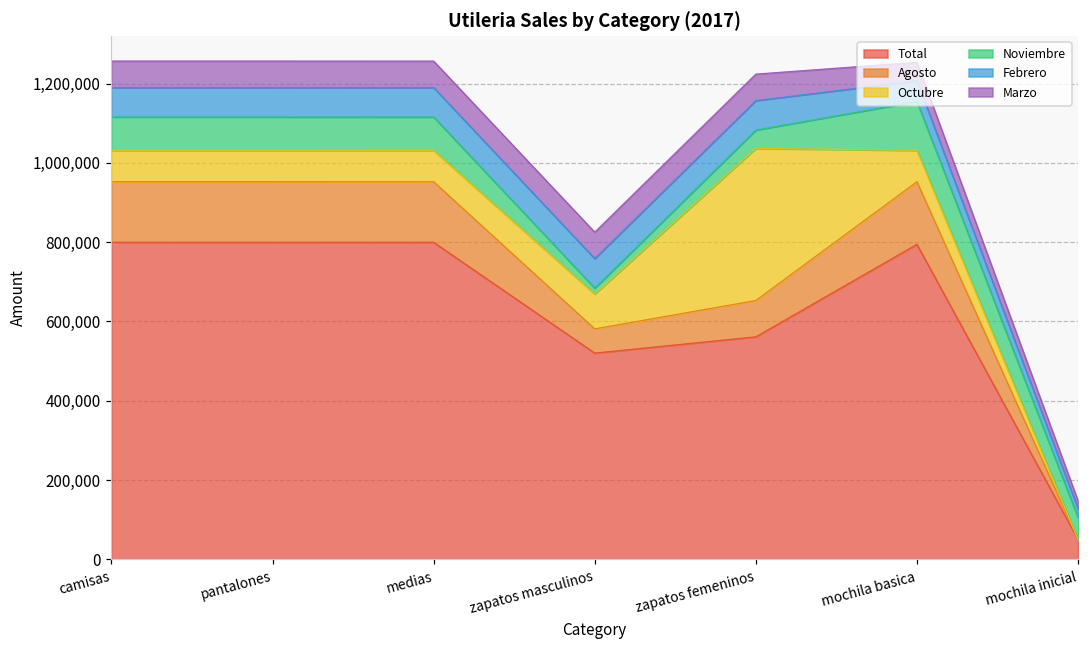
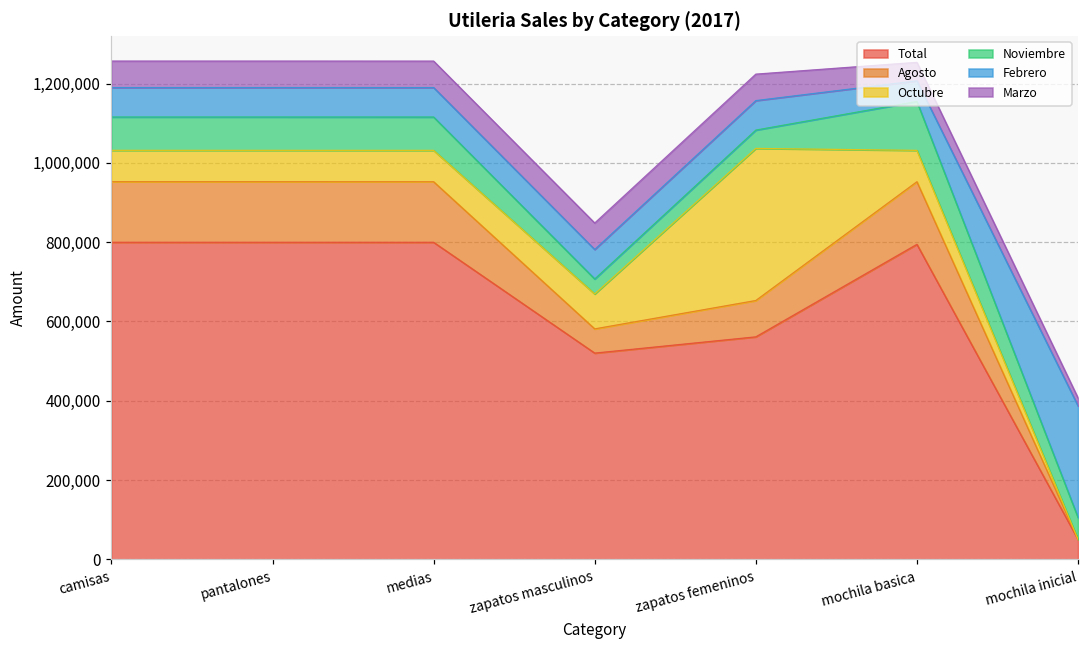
Noviembre, zapatos masculinos: 10,000 -> 40,000
Febrero, mochila inicial: 20,000 -> 280,000
